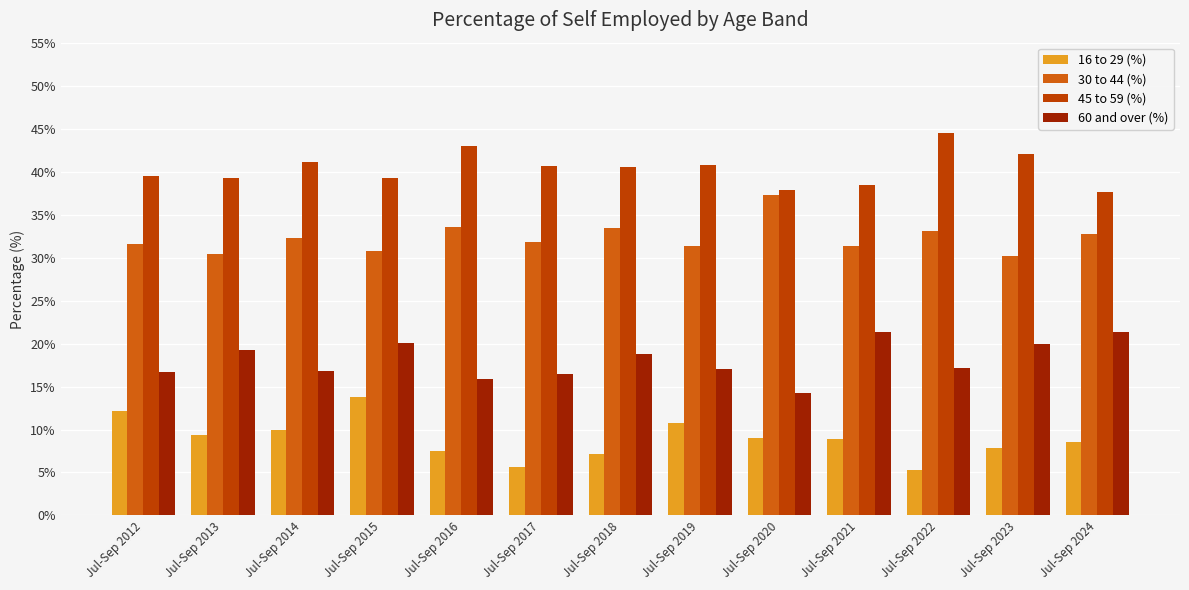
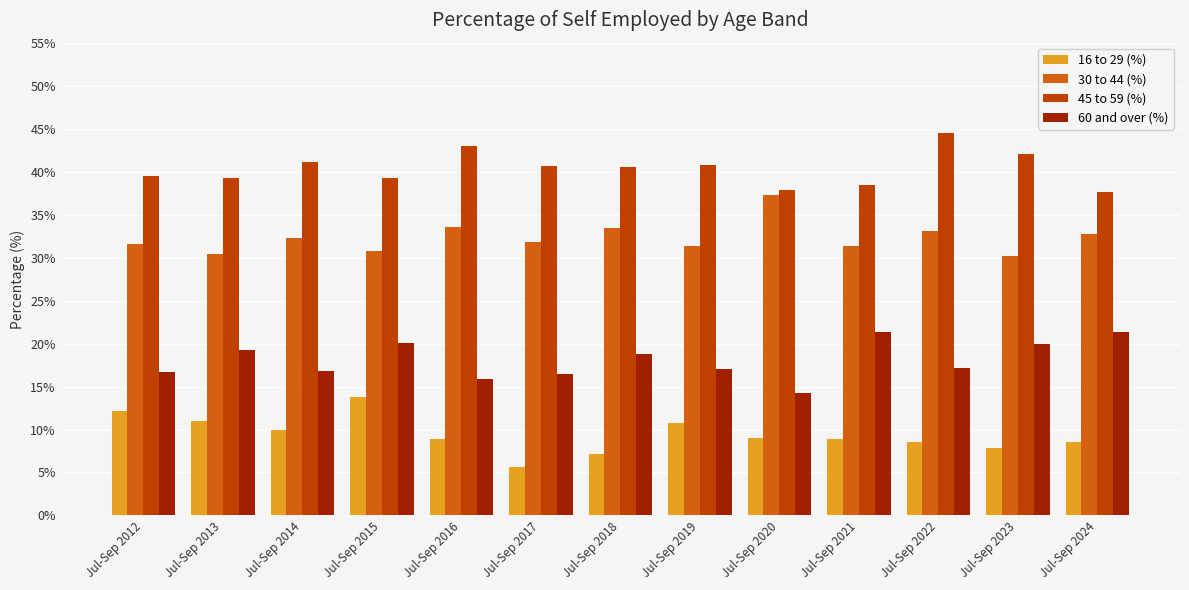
16 to 29 (%), Jul-Sep 2013: 9% -> 11%
16 to 29 (%), Jul-Sep 2016: 8% -> 9%
16 to 29 (%), Jul-Sep 2022: 5% -> 9%
